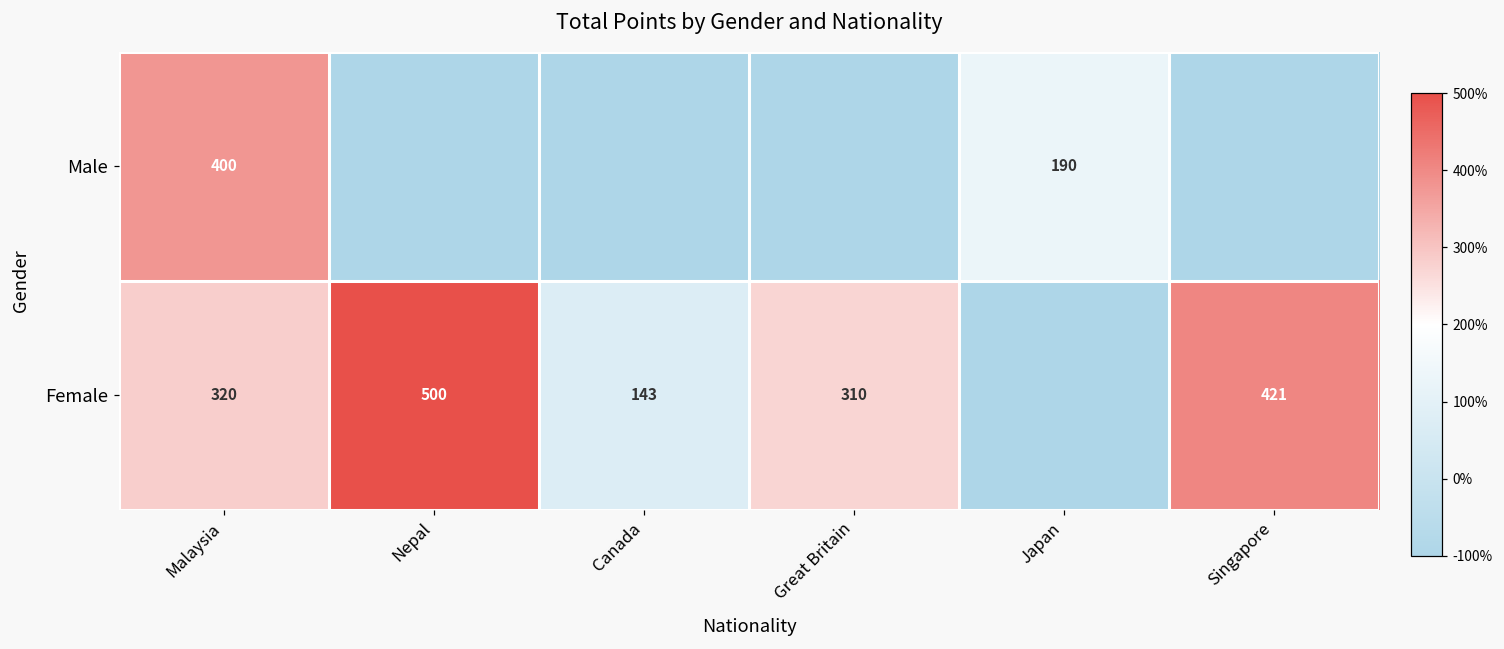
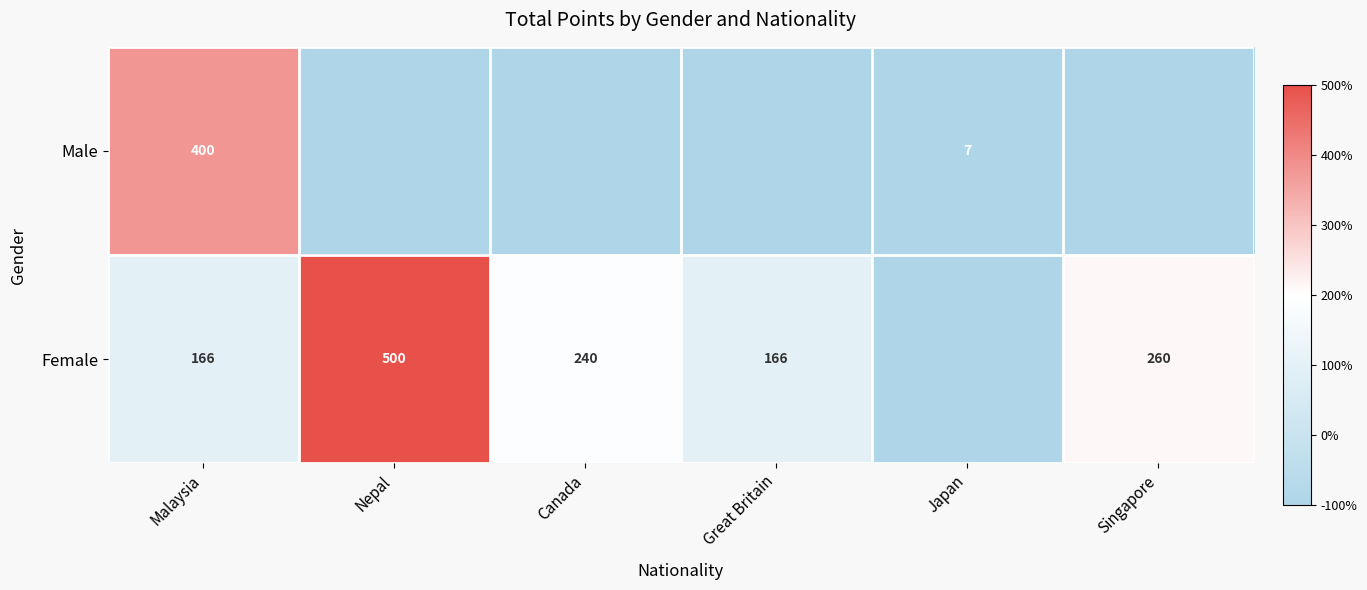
Male, Japan: 190 -> 7
Female, Malaysia: 320 -> 166
Female, Canada: 143 -> 240
Female, Great Britain: 310 -> 166
Female, Singapore: 421 -> 260
